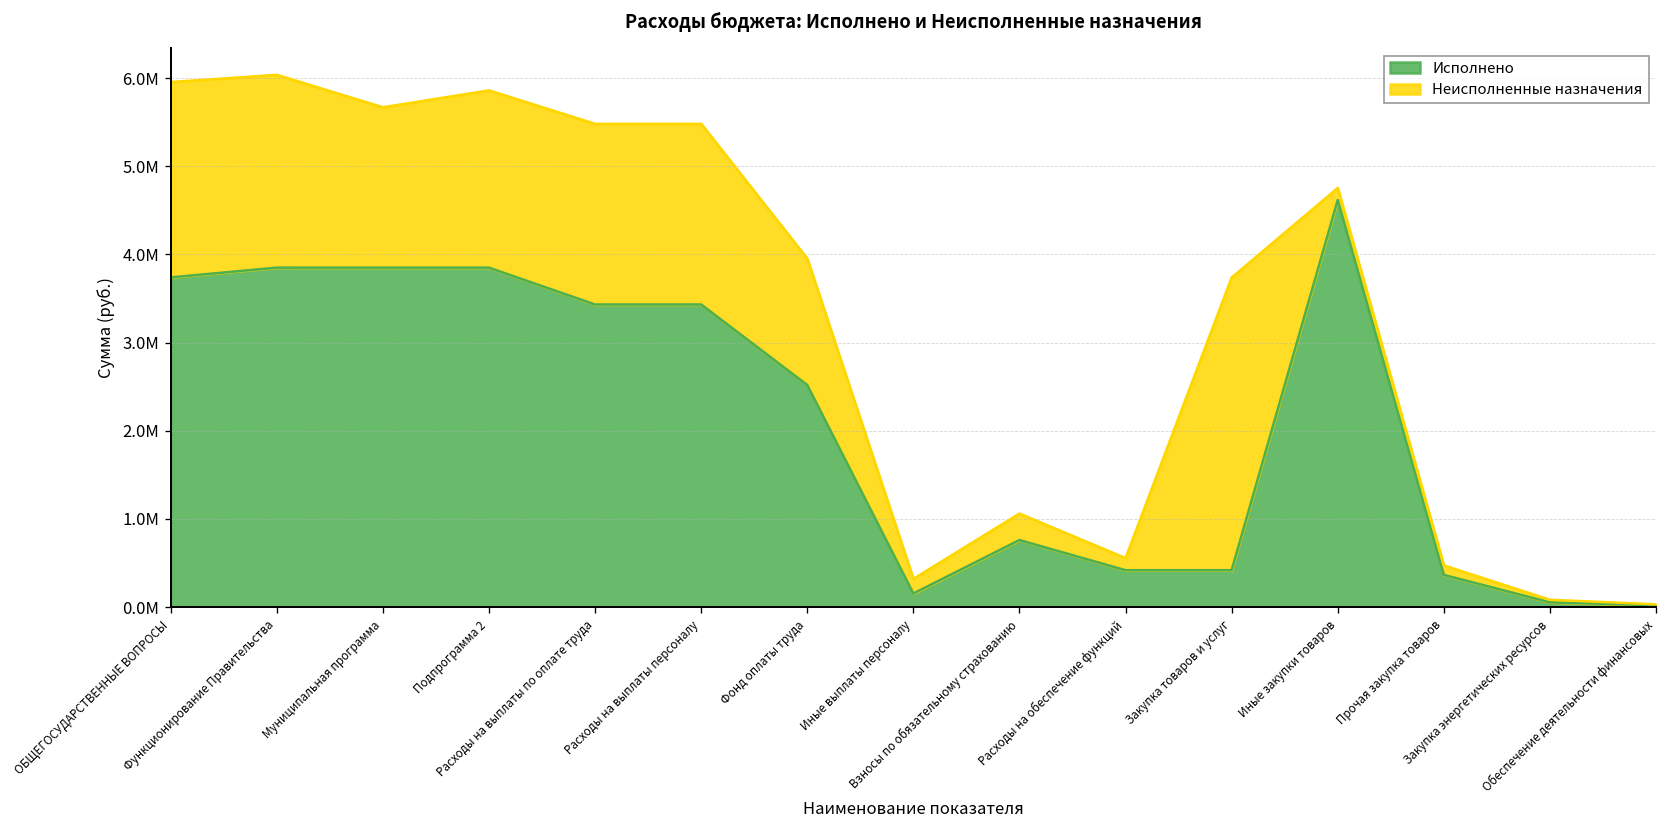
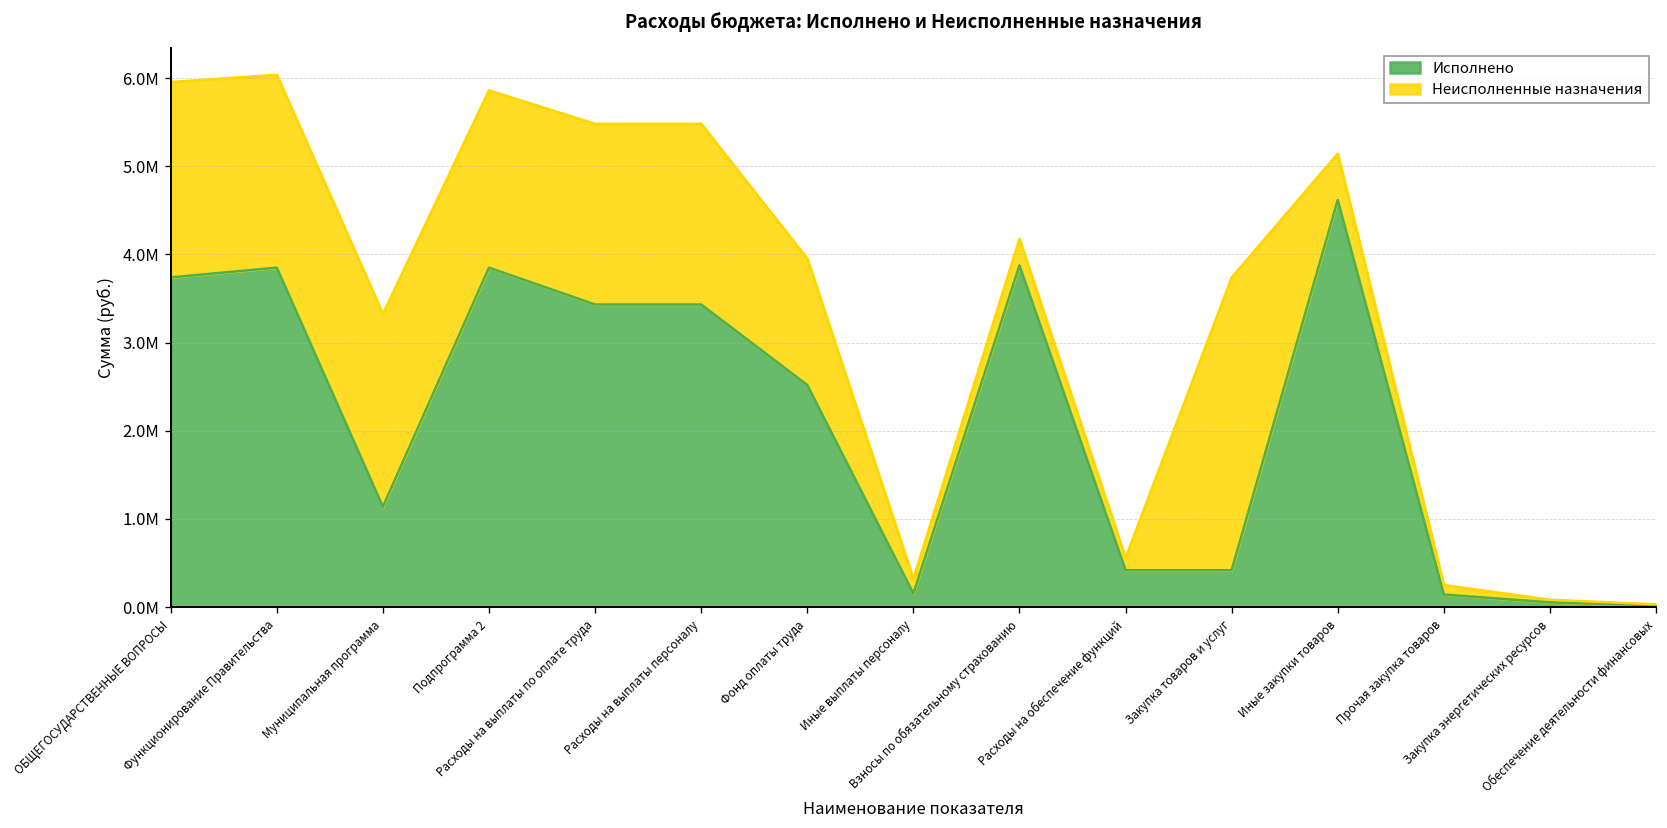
Исполнено, Муниципальная программа: 3800000 -> 1100000
Неисполненные назначения, Муниципальная программа: 1800000 -> 2200000
Исполнено, Взносы по обязательному страхованию: 800000 -> 3900000
Неисполненные назначения, Иные закупки товаров: 100000 -> 500000
Исполнено, Прочая закупка товаров: 400000 -> 100000
